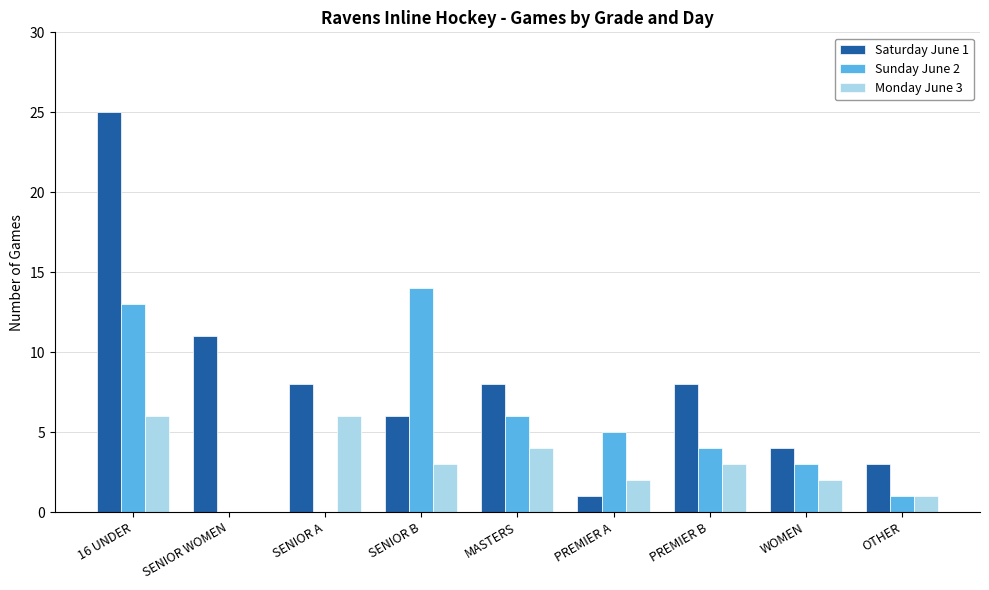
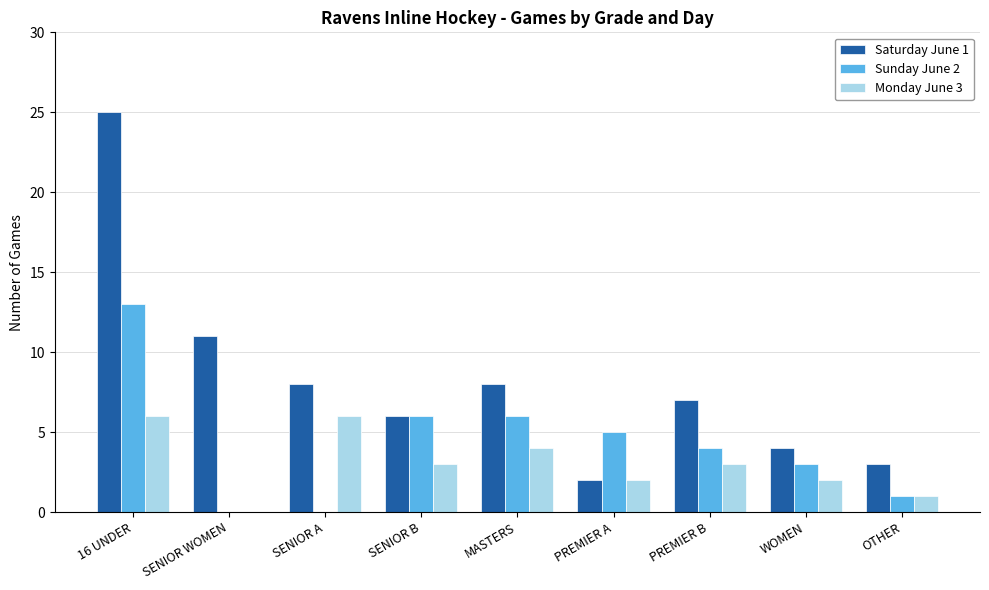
Sunday June 2, SENIOR B: 14 -> 6
Saturday June 1, PREMIER A: 1 -> 2
Saturday June 1, PREMIER B: 8 -> 7
